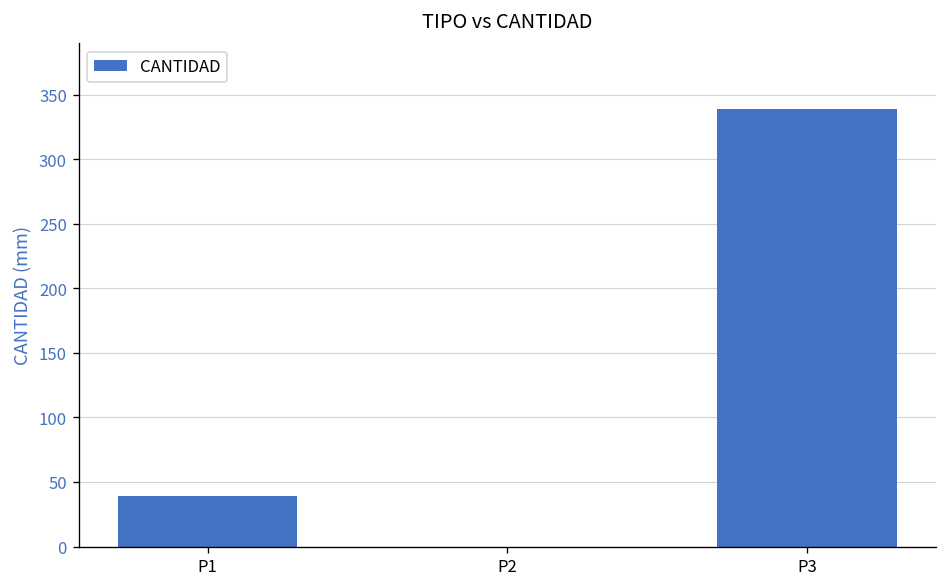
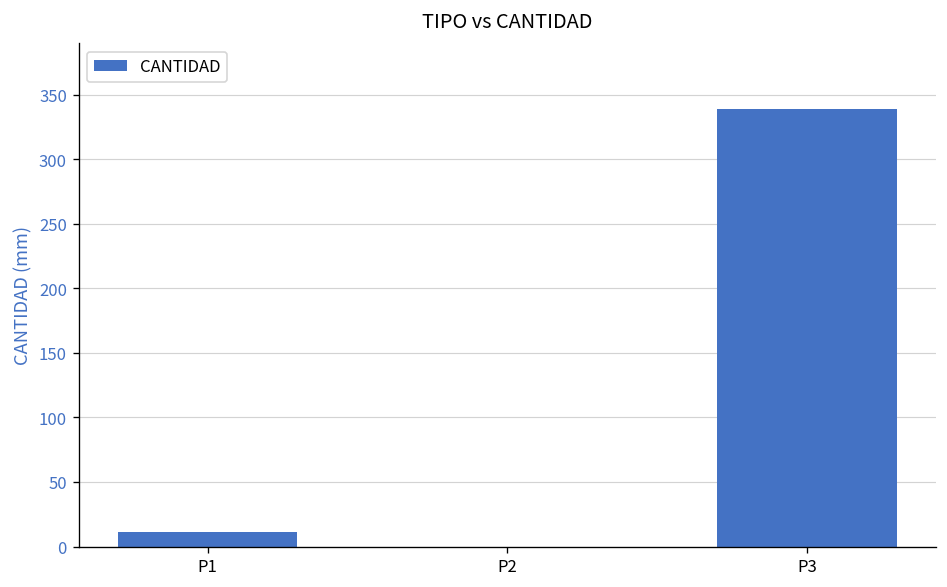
P1: 39 -> 11
